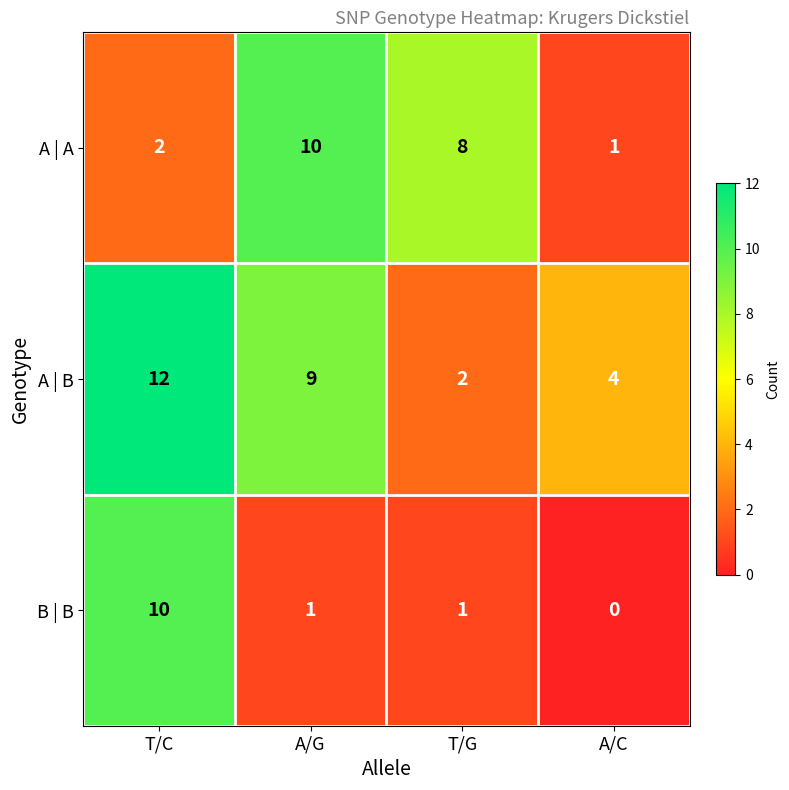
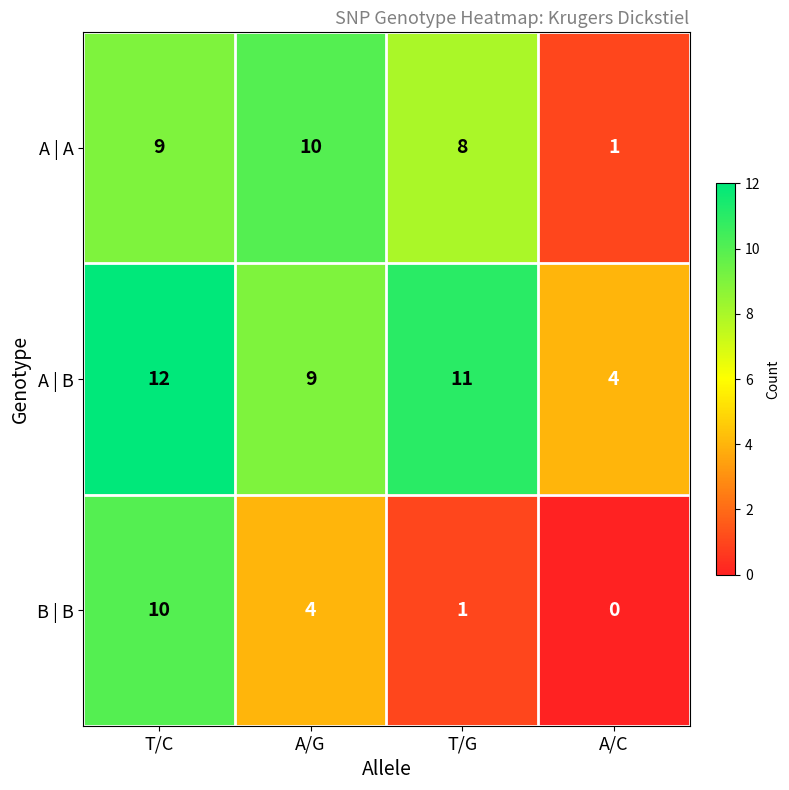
A | A, T/C: 2 -> 9
A | B, T/G: 2 -> 11
B | B, A/G: 1 -> 4
